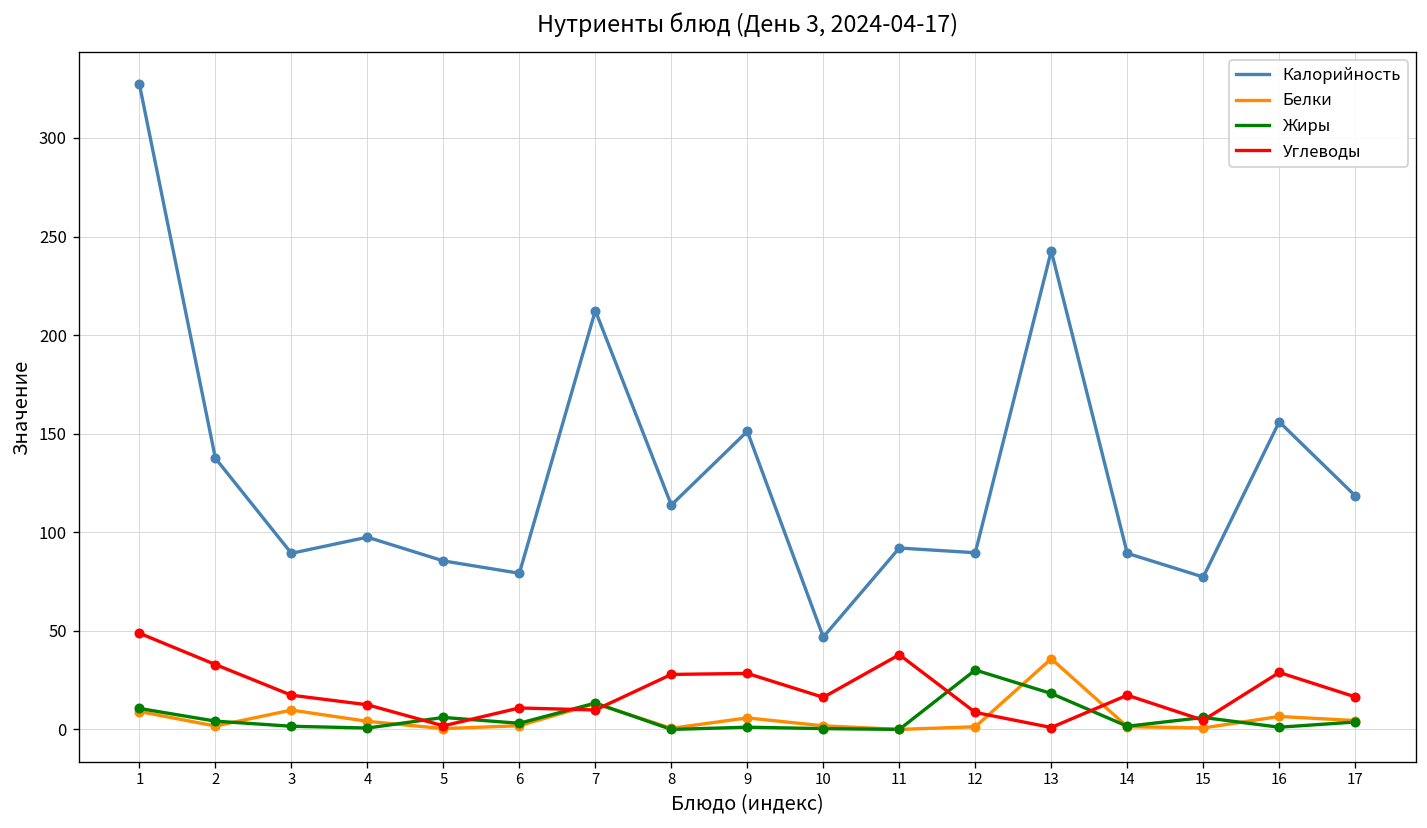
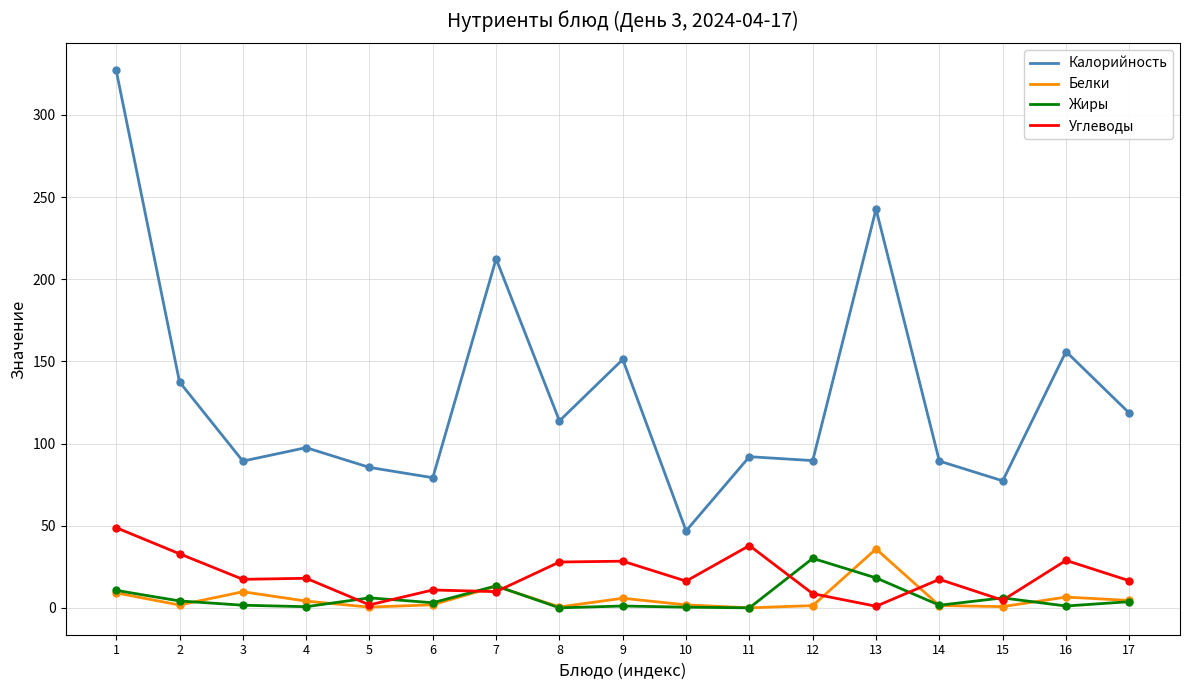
Углеводы, 4: 13 -> 18
